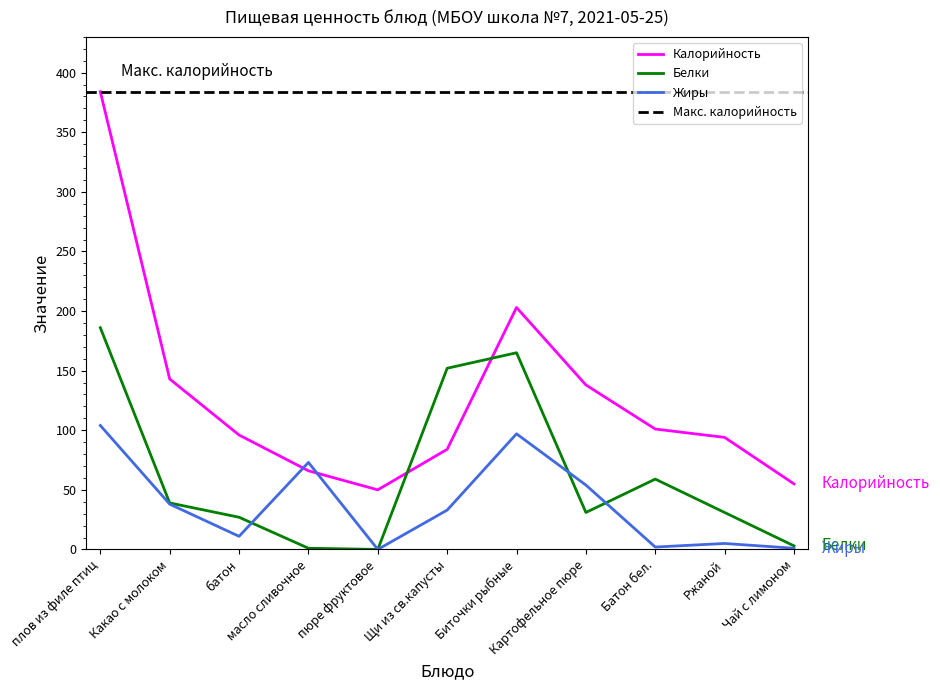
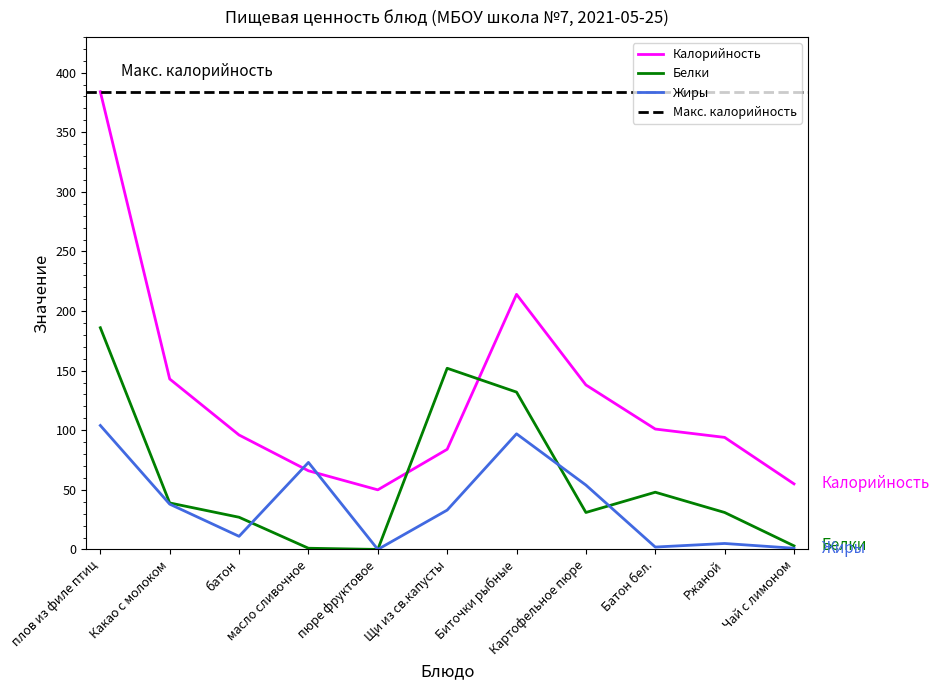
Калорийность, Биточки рыбные: 203 -> 214
Белки, Биточки рыбные: 165 -> 132
Белки, Батон бел.: 59 -> 48
